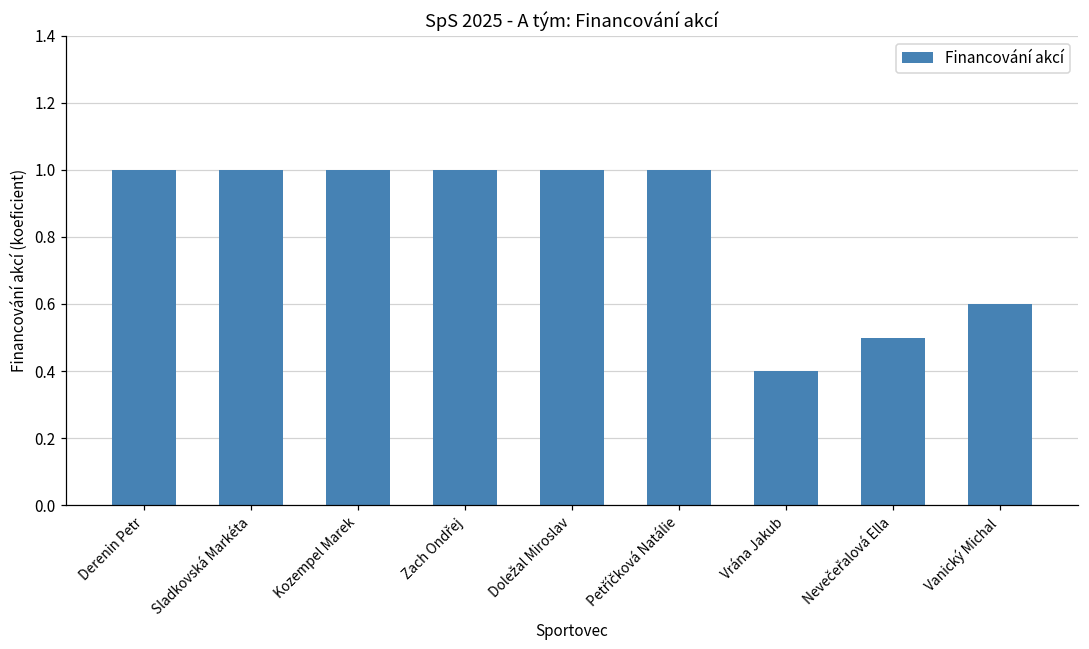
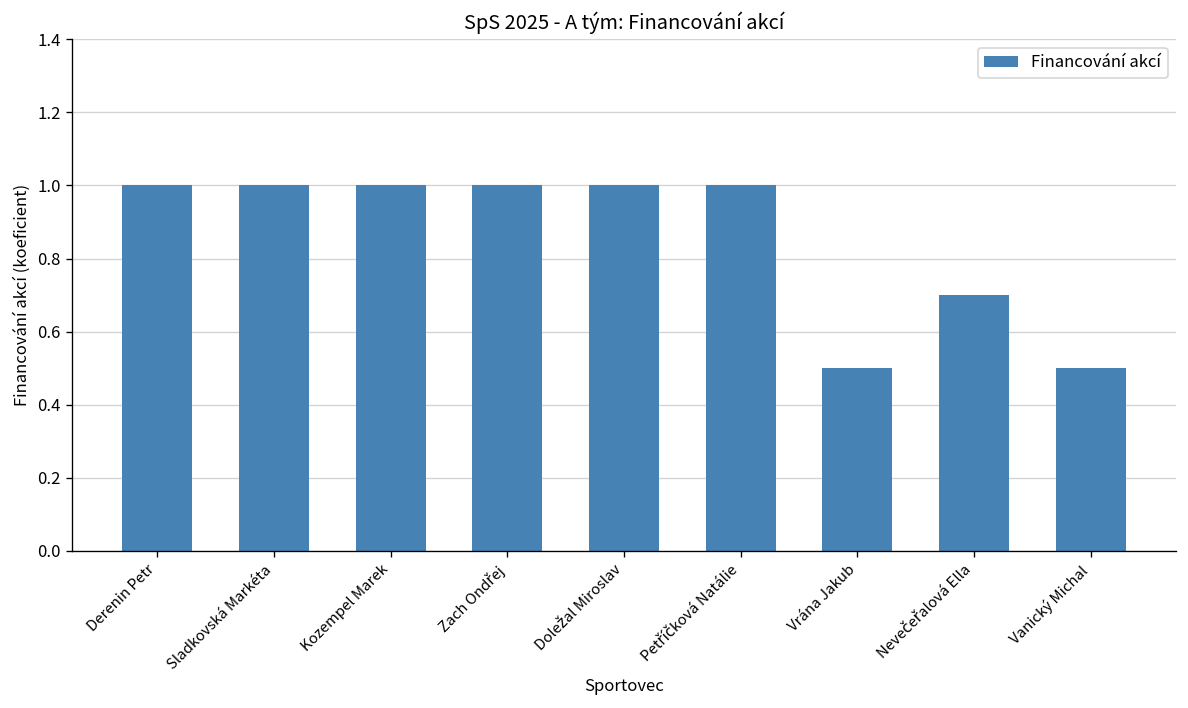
Vrána Jakub: 0.4 -> 0.5
Nevečeřalová Ella: 0.5 -> 0.7
Vanický Michal: 0.6 -> 0.5
